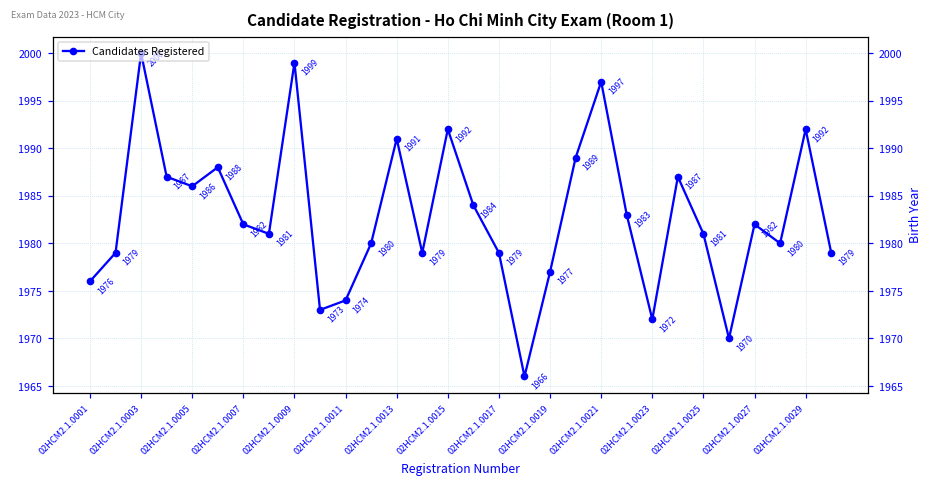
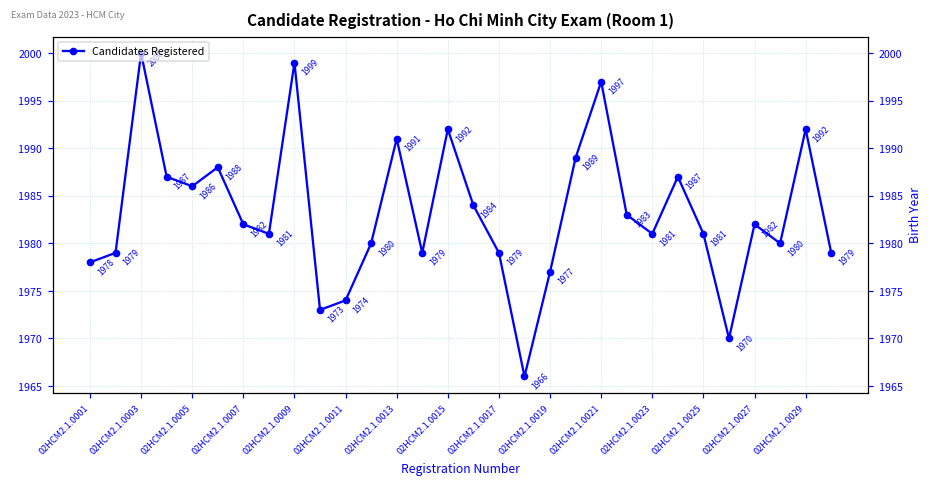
02HCM2.1.0001: 1976 -> 1978
02HCM2.1.0023: 1972 -> 1981
